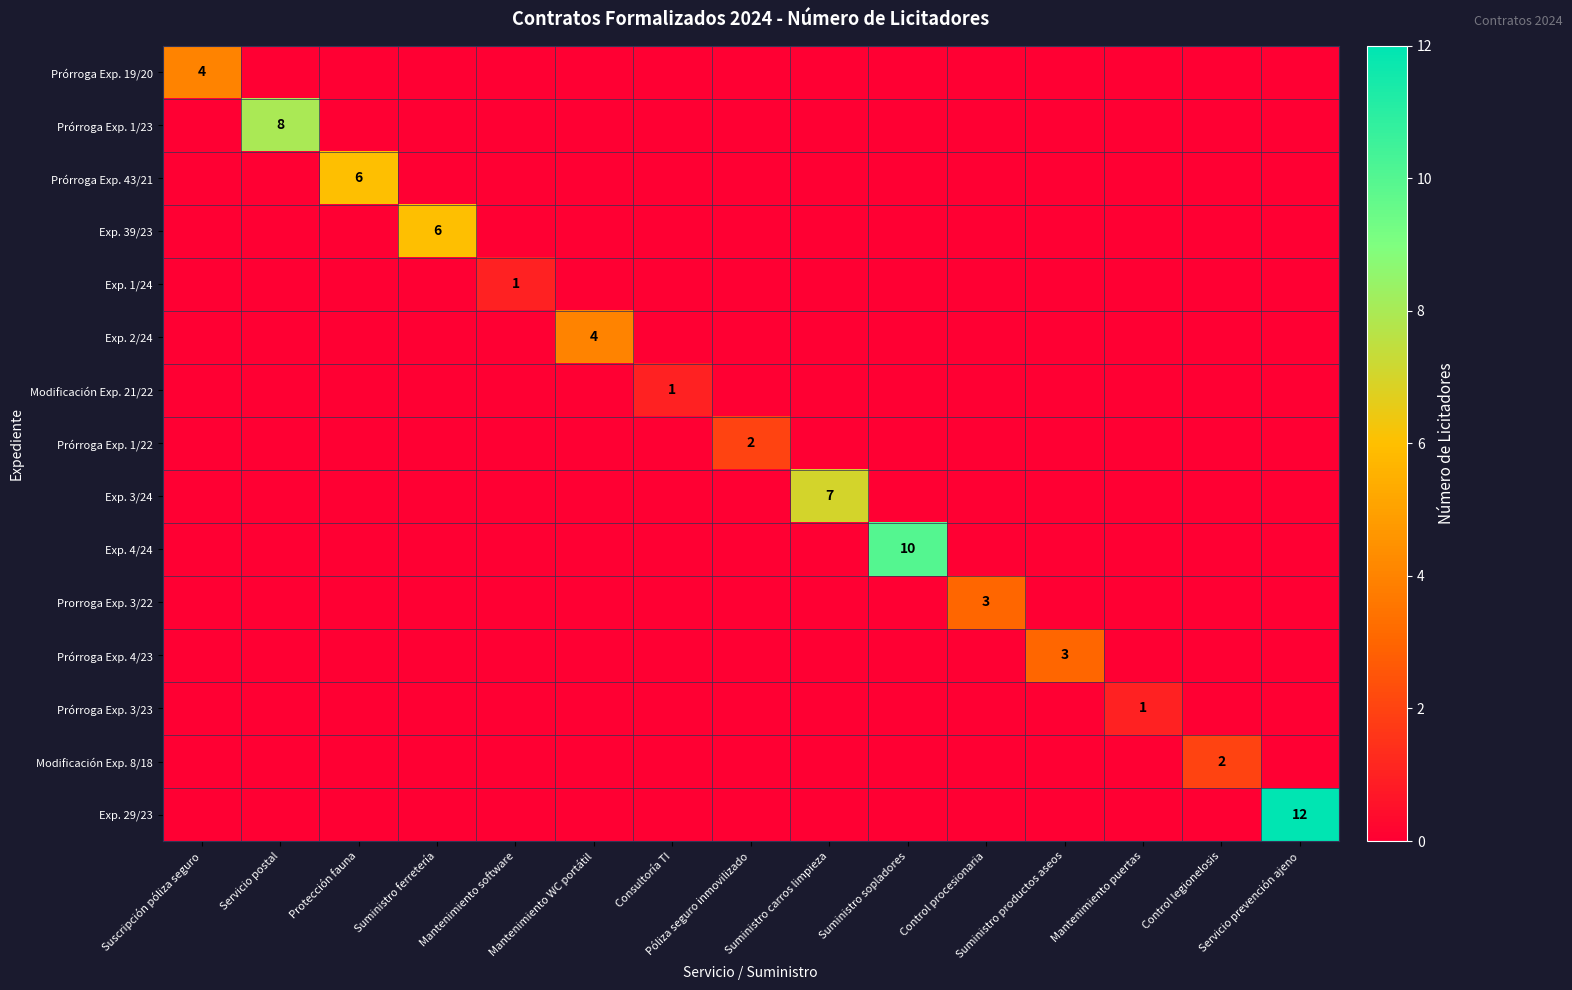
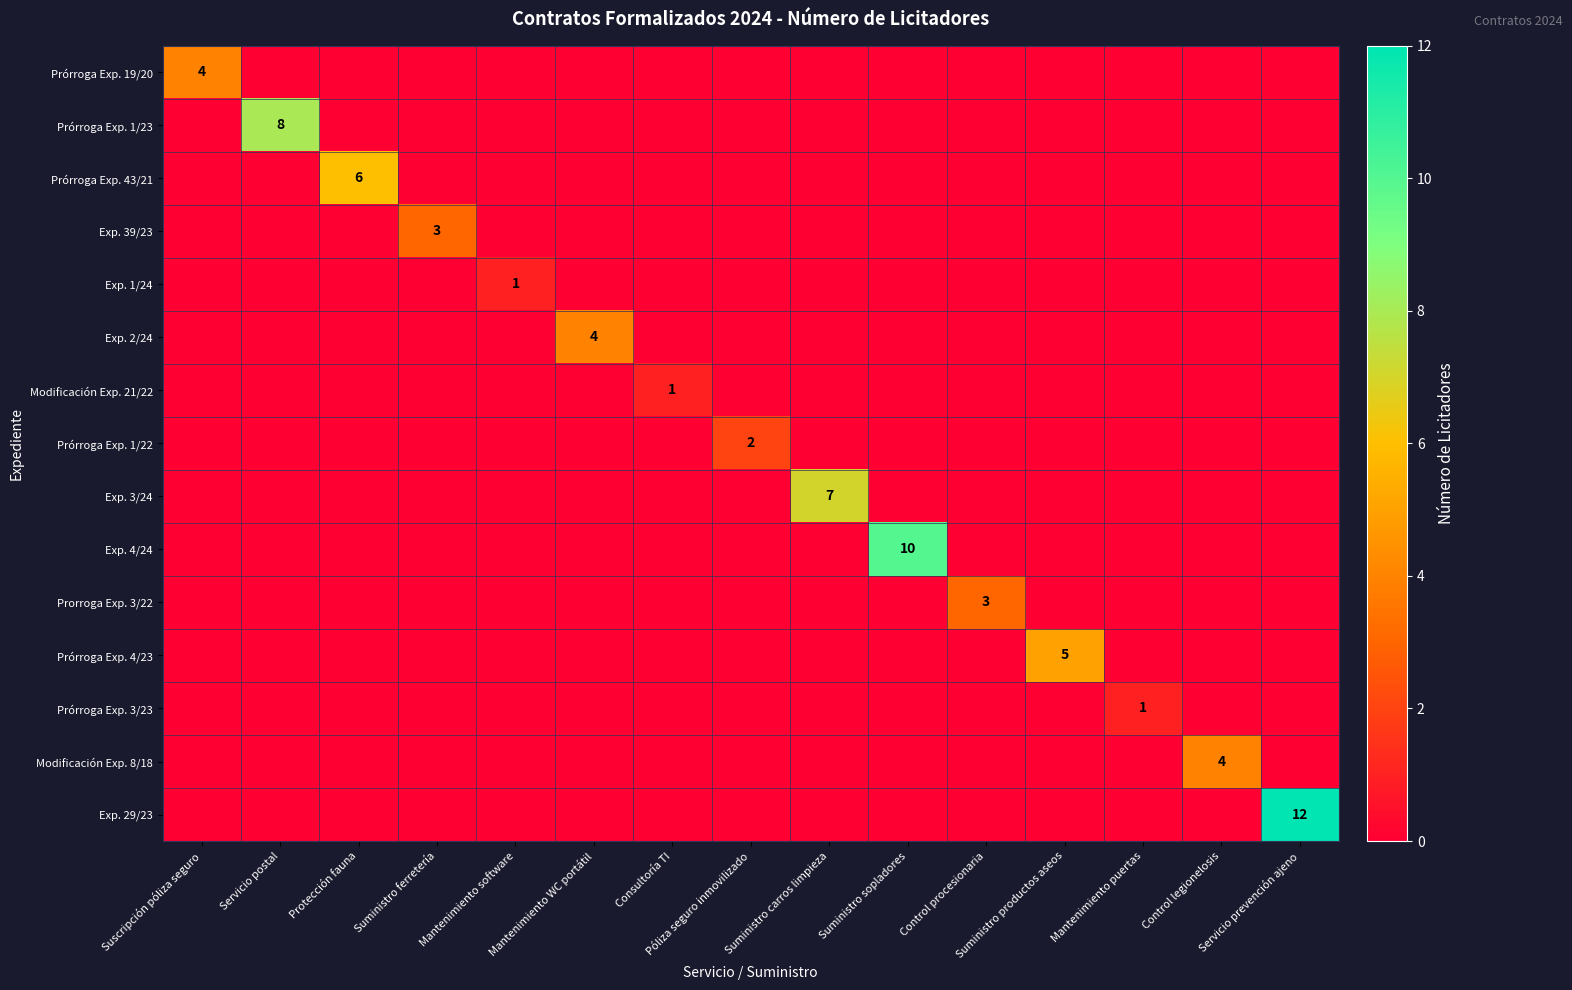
Exp. 39/23, Suministro ferretería: 6 -> 3
Prórroga Exp. 4/23, Suministro productos aseos: 3 -> 5
Modificación Exp. 8/18, Control legionelosis: 2 -> 4
